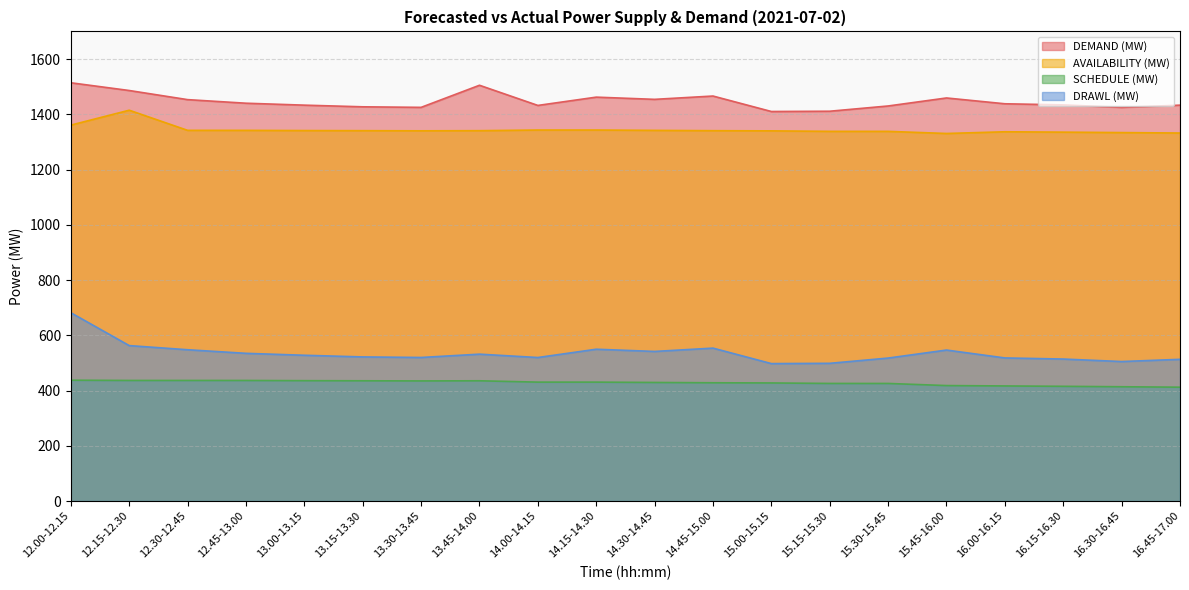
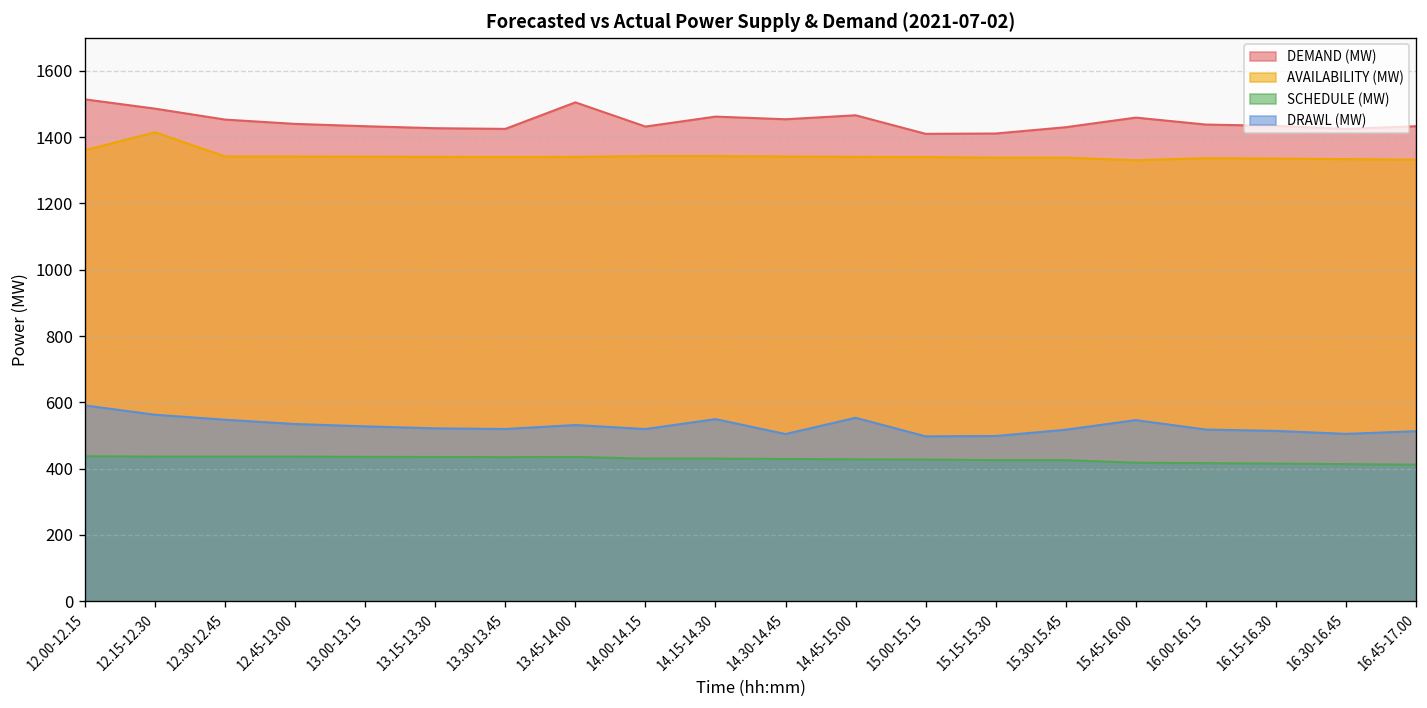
DRAWL (MW), 12.00-12.15: 680 -> 590
DRAWL (MW), 14.30-14.45: 540 -> 500
